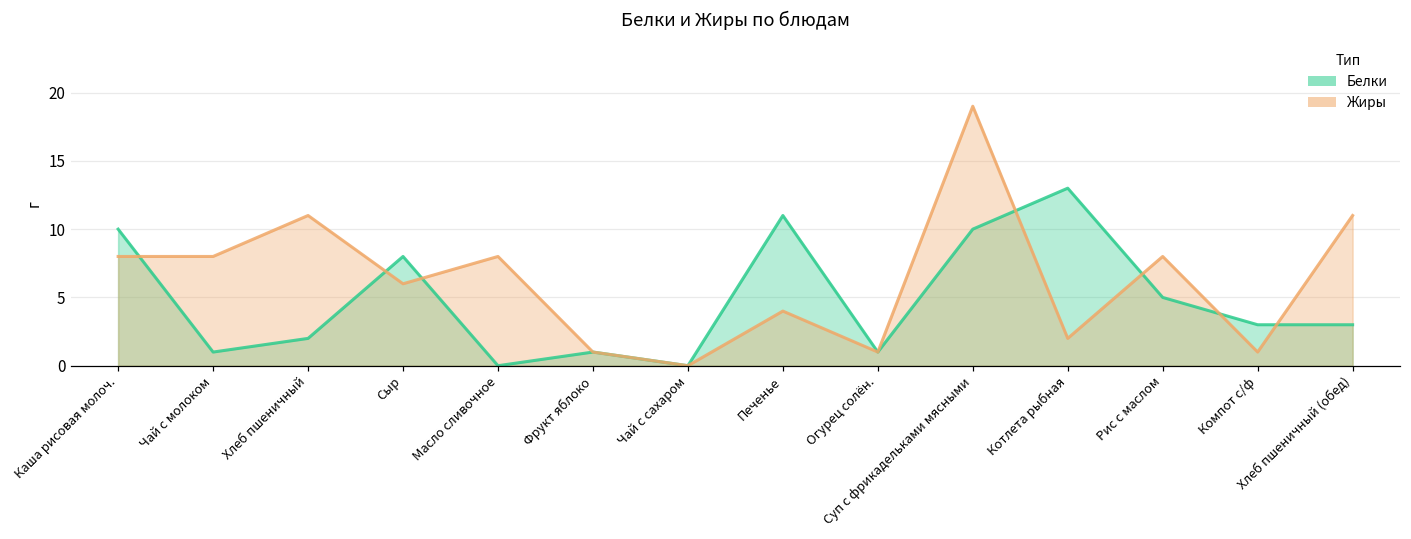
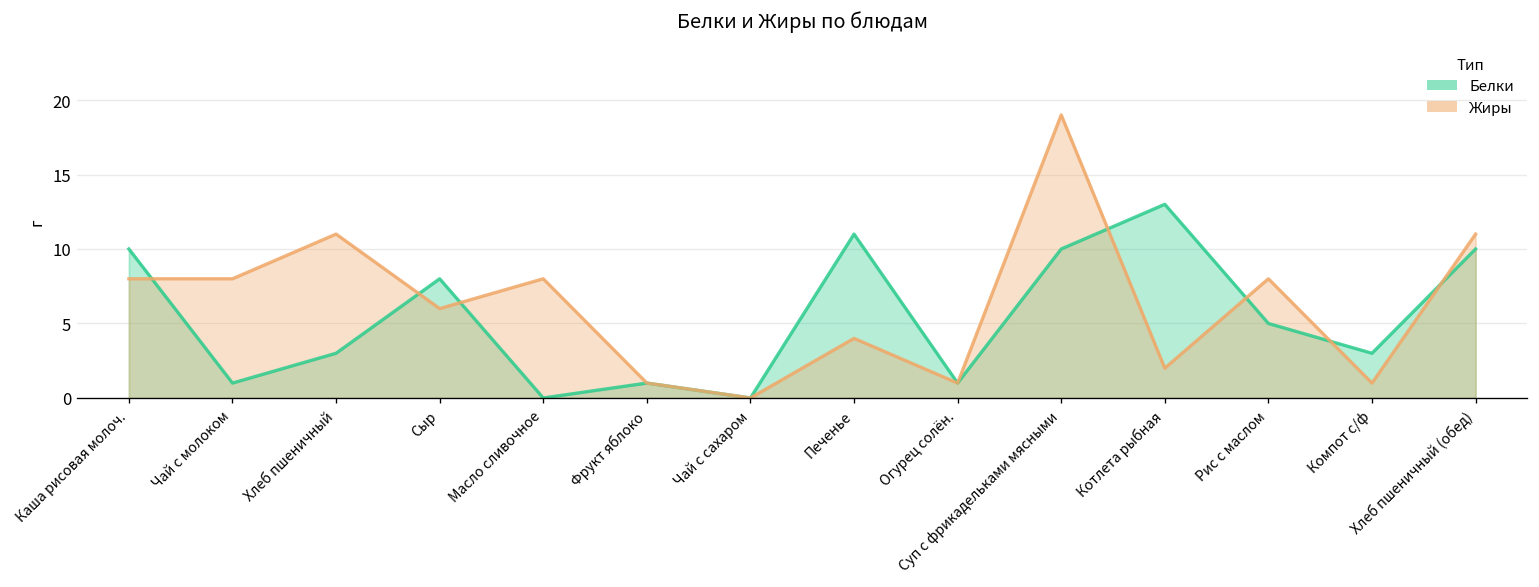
Белки, Хлеб пшеничный: 2 -> 3
Белки, Хлеб пшеничный (обед): 3 -> 10
